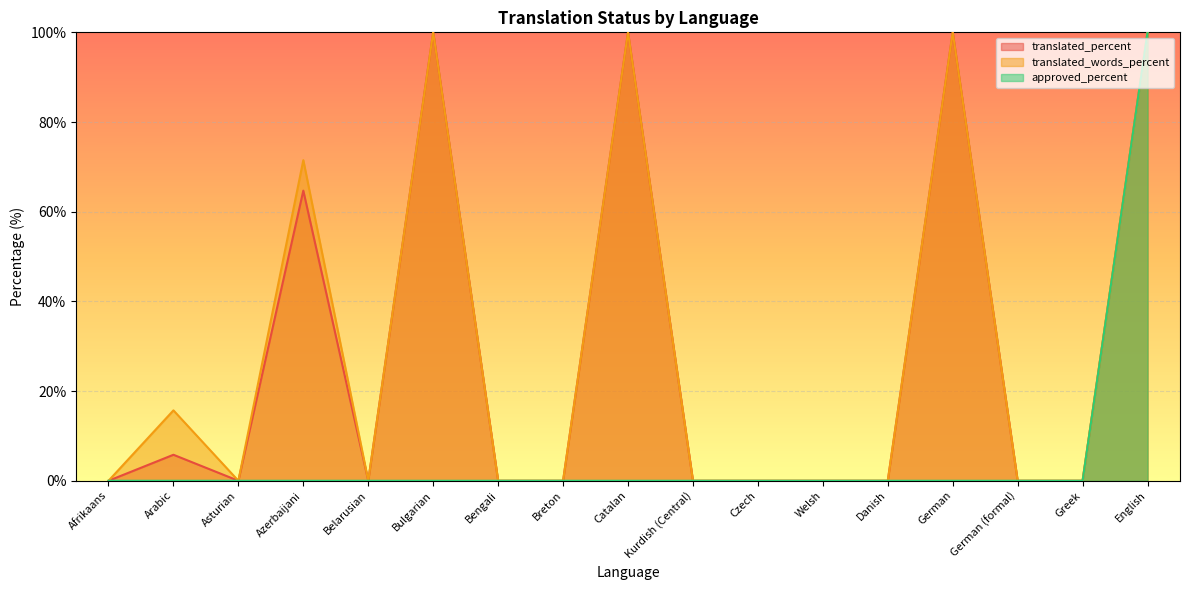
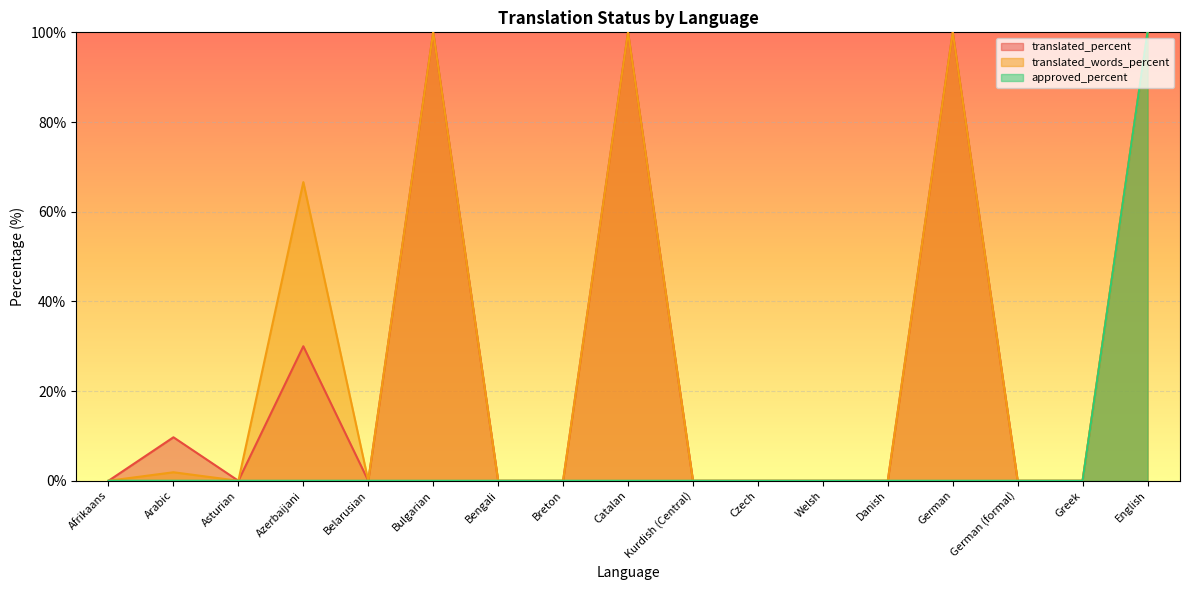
translated_percent, Arabic: 6% -> 10%
translated_words_percent, Arabic: 16% -> 2%
translated_percent, Azerbaijani: 65% -> 30%
translated_words_percent, Azerbaijani: 72% -> 67%
